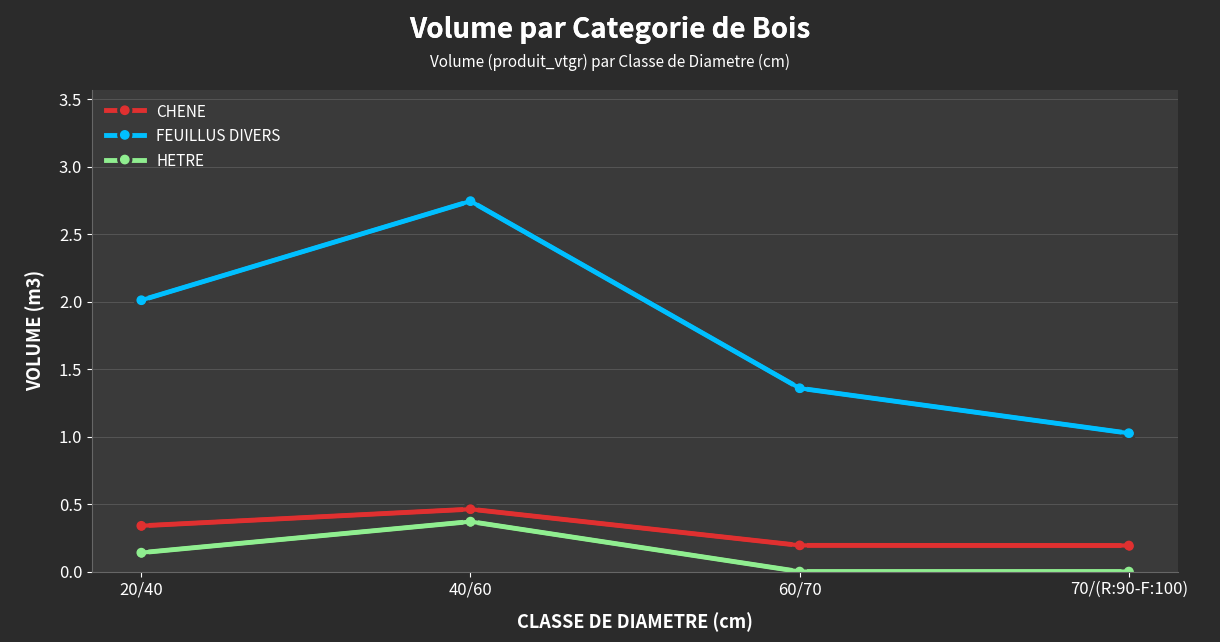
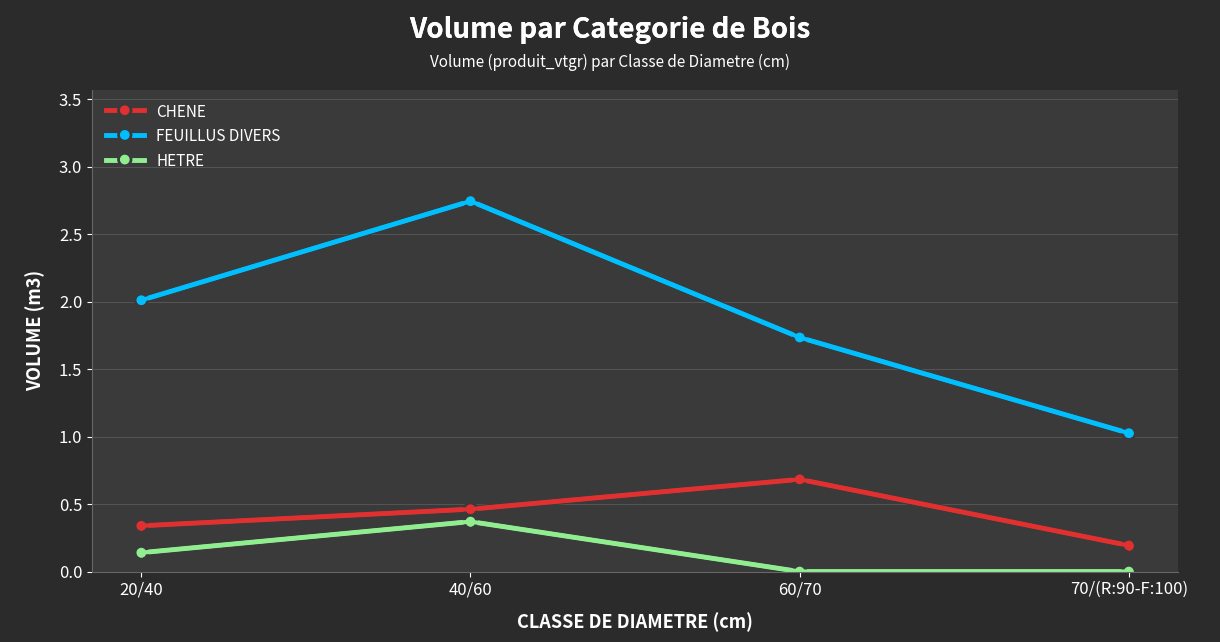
CHENE, 60/70: 0.19 -> 0.68
FEUILLUS DIVERS, 60/70: 1.36 -> 1.73
